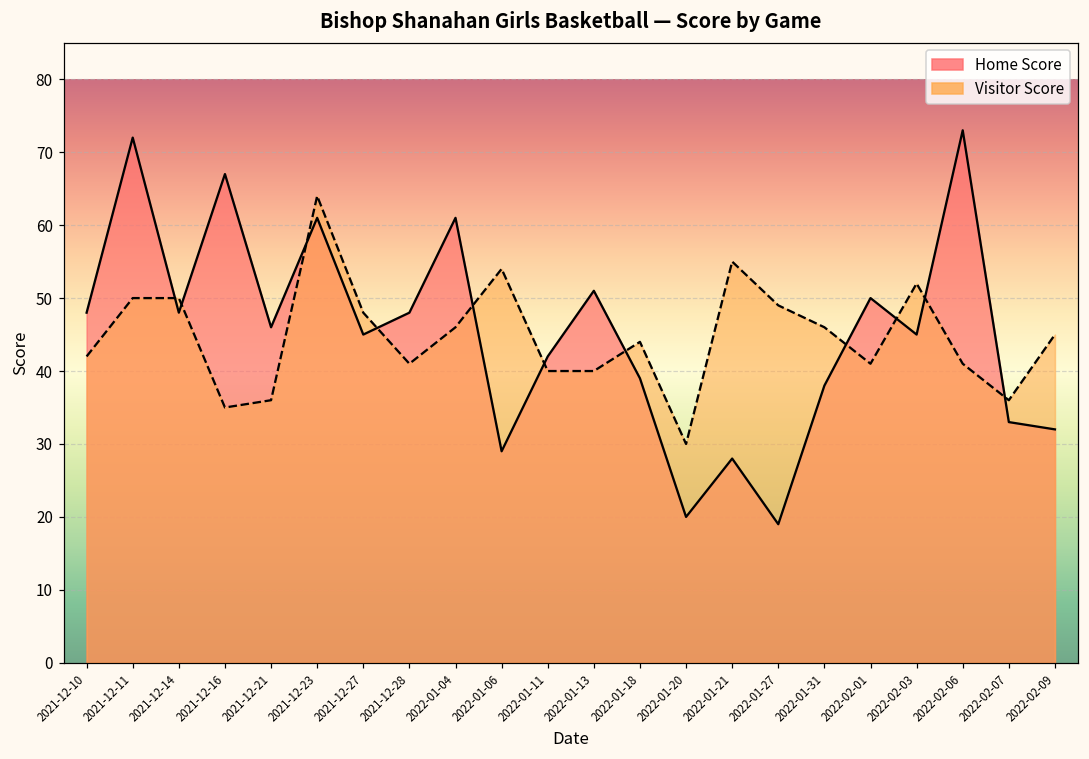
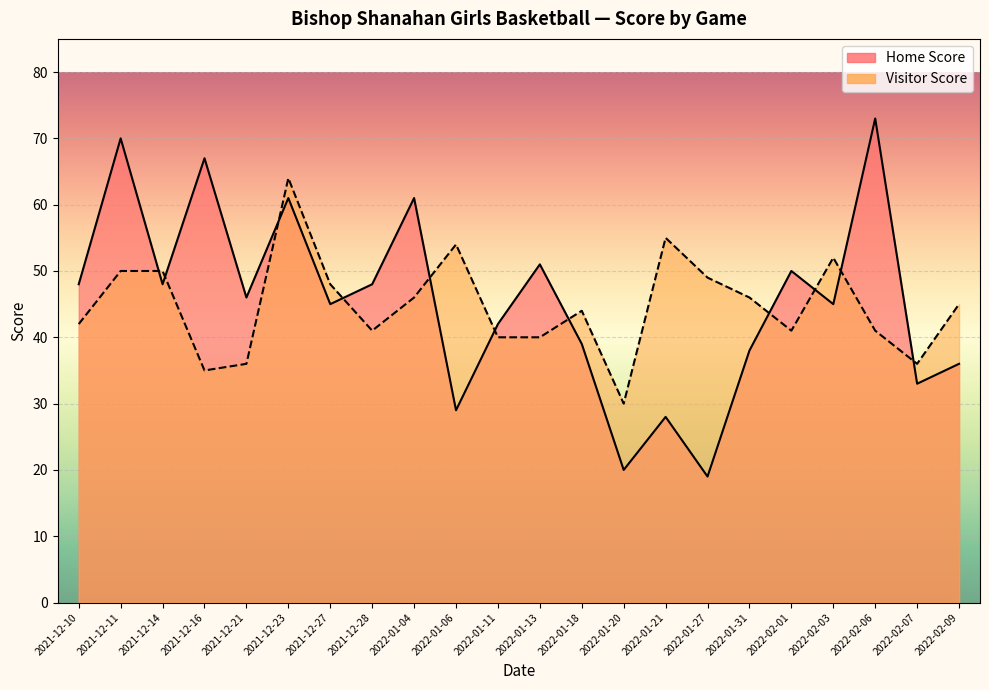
Home Score, 2021-12-11: 72 -> 70
Home Score, 2022-02-09: 32 -> 36
